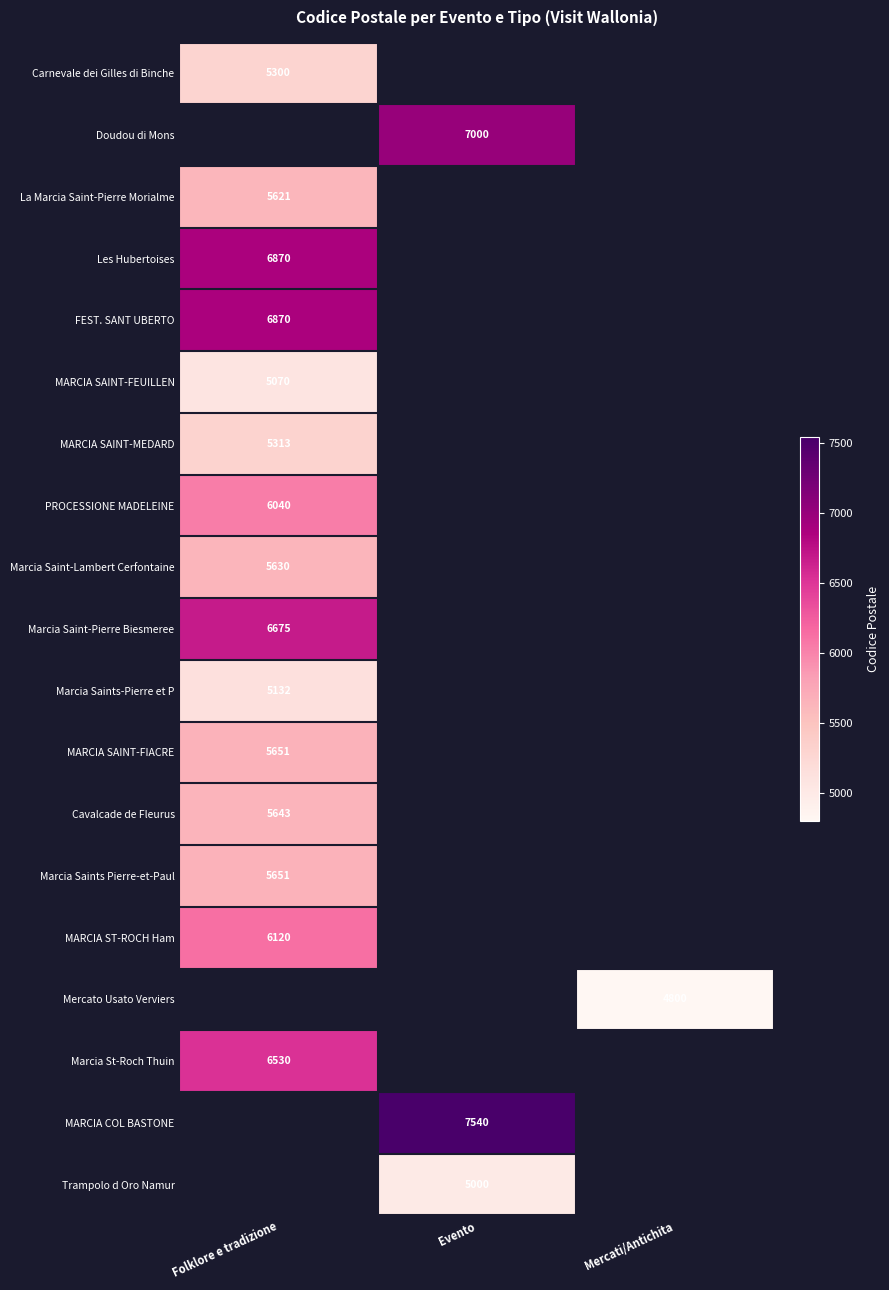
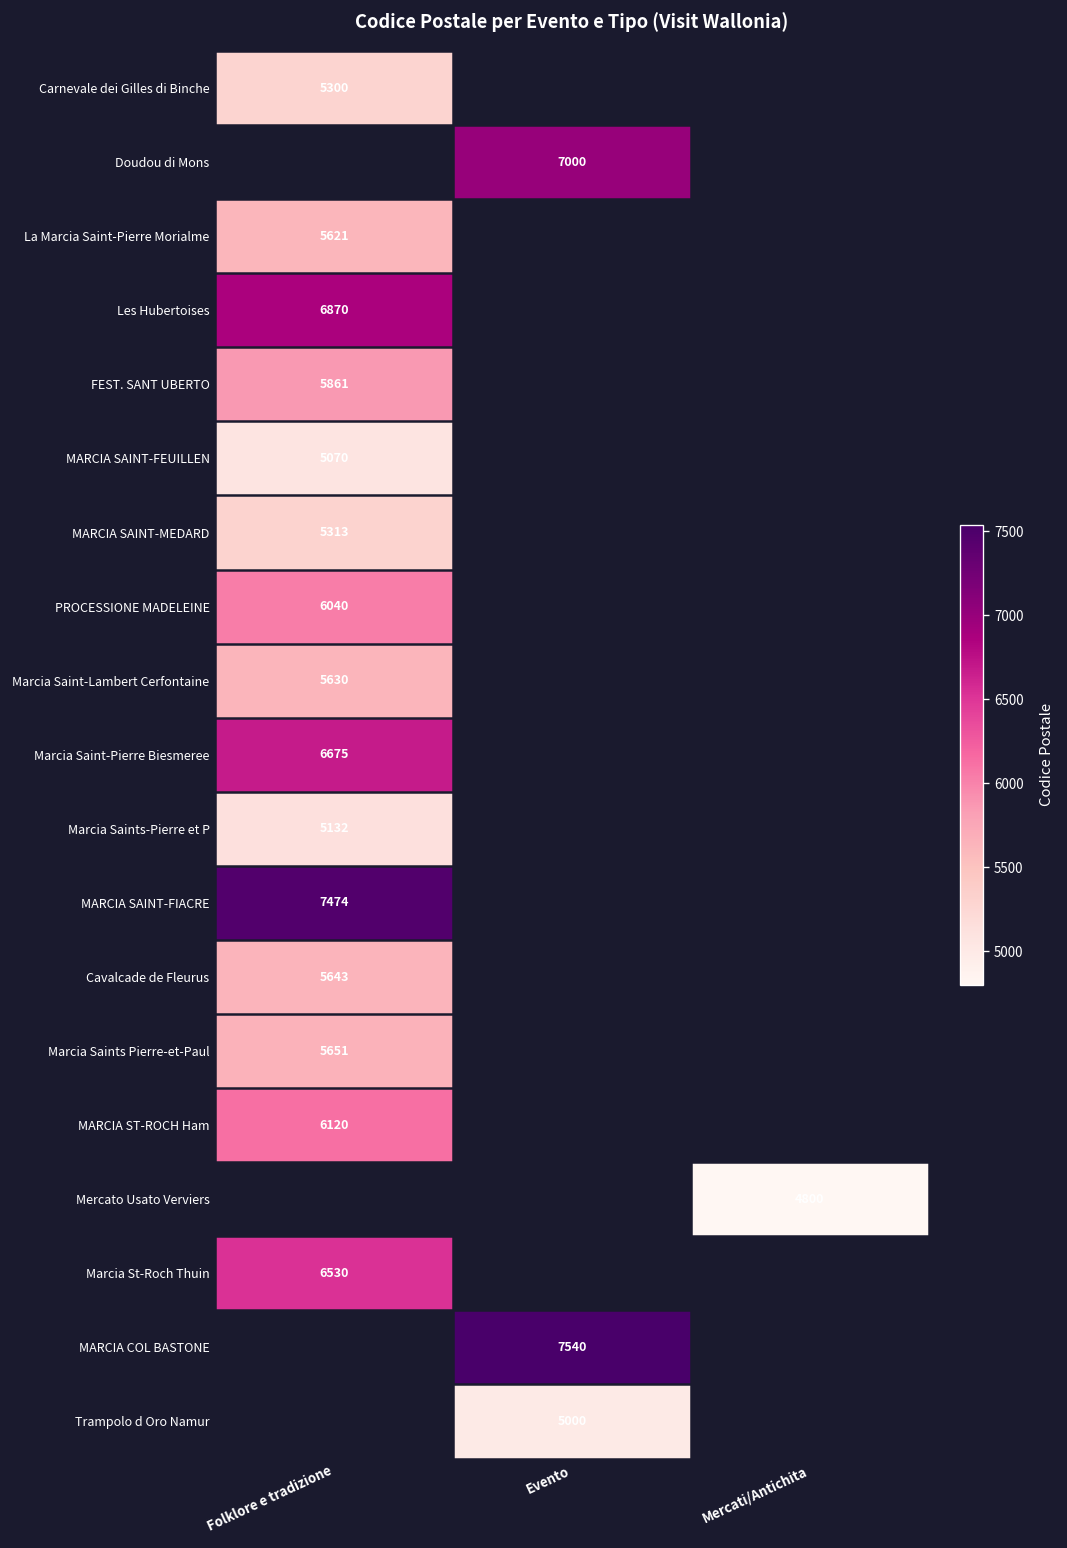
FEST. SANT UBERTO, Folklore e tradizione: 6870 -> 5861
MARCIA SAINT-FIACRE, Folklore e tradizione: 5651 -> 7474
